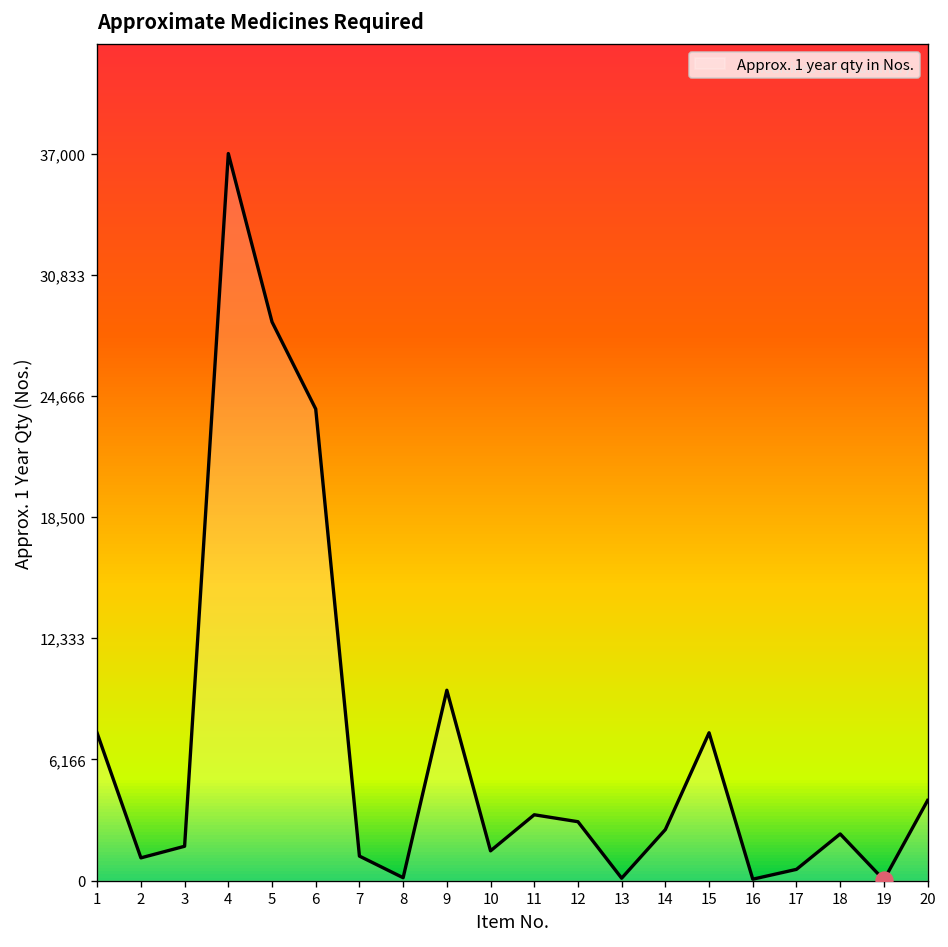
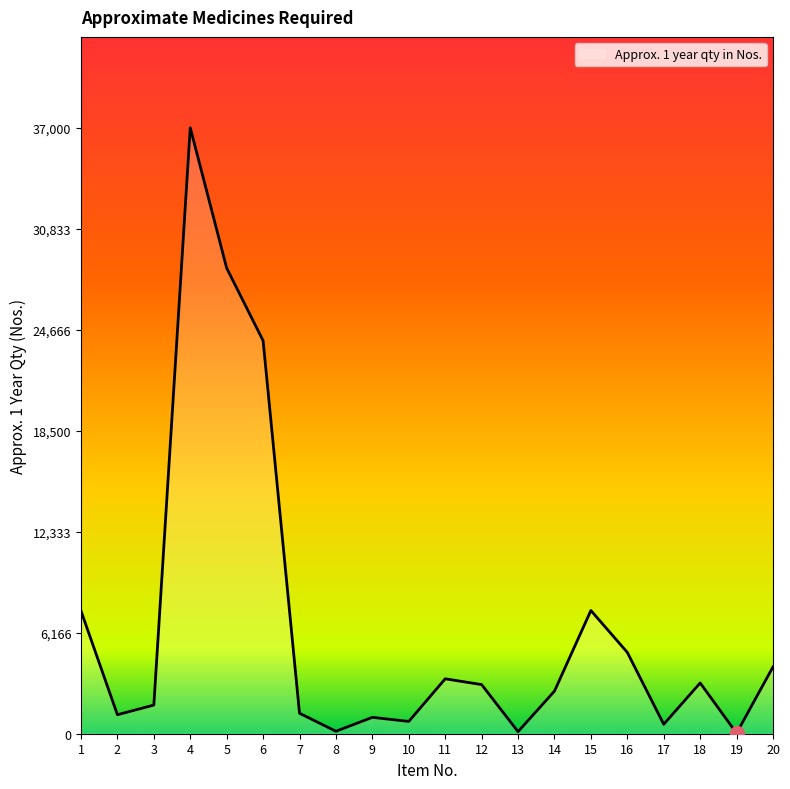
Approx. 1 year qty in Nos., 9: 9,700 -> 1,000
Approx. 1 year qty in Nos., 10: 1,500 -> 800
Approx. 1 year qty in Nos., 16: 100 -> 5,000
Approx. 1 year qty in Nos., 18: 2,400 -> 3,100
